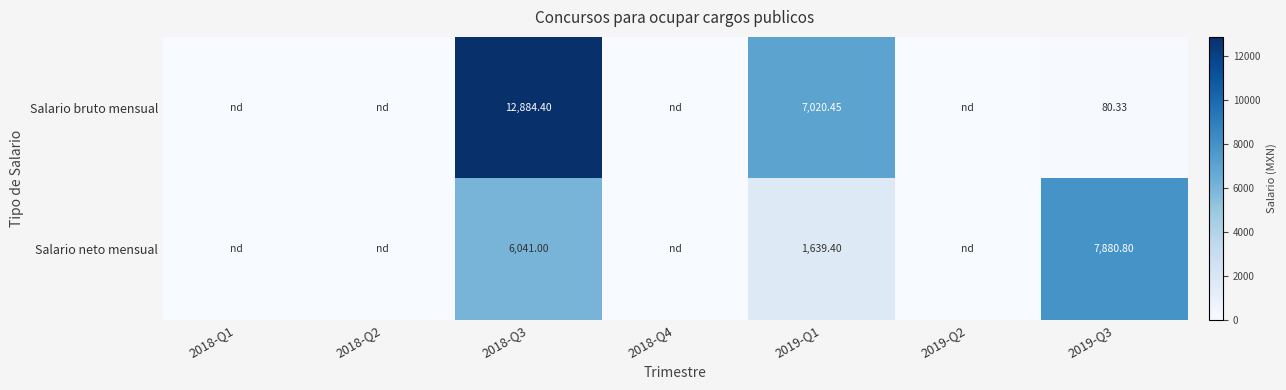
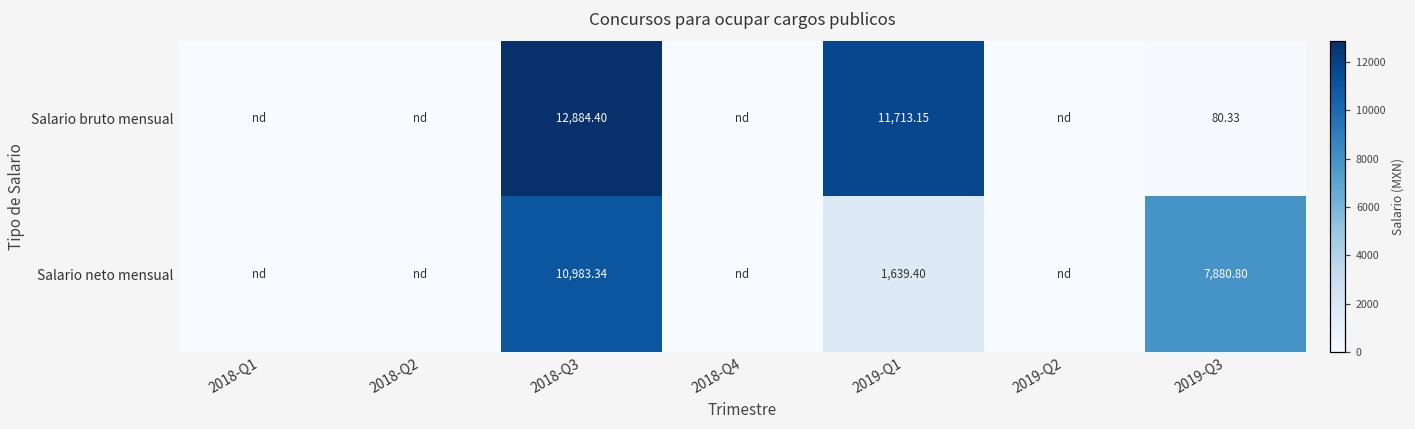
Salario bruto mensual, 2019-Q1: 7,020.45 -> 11,713.15
Salario neto mensual, 2018-Q3: 6,041.00 -> 10,983.34
